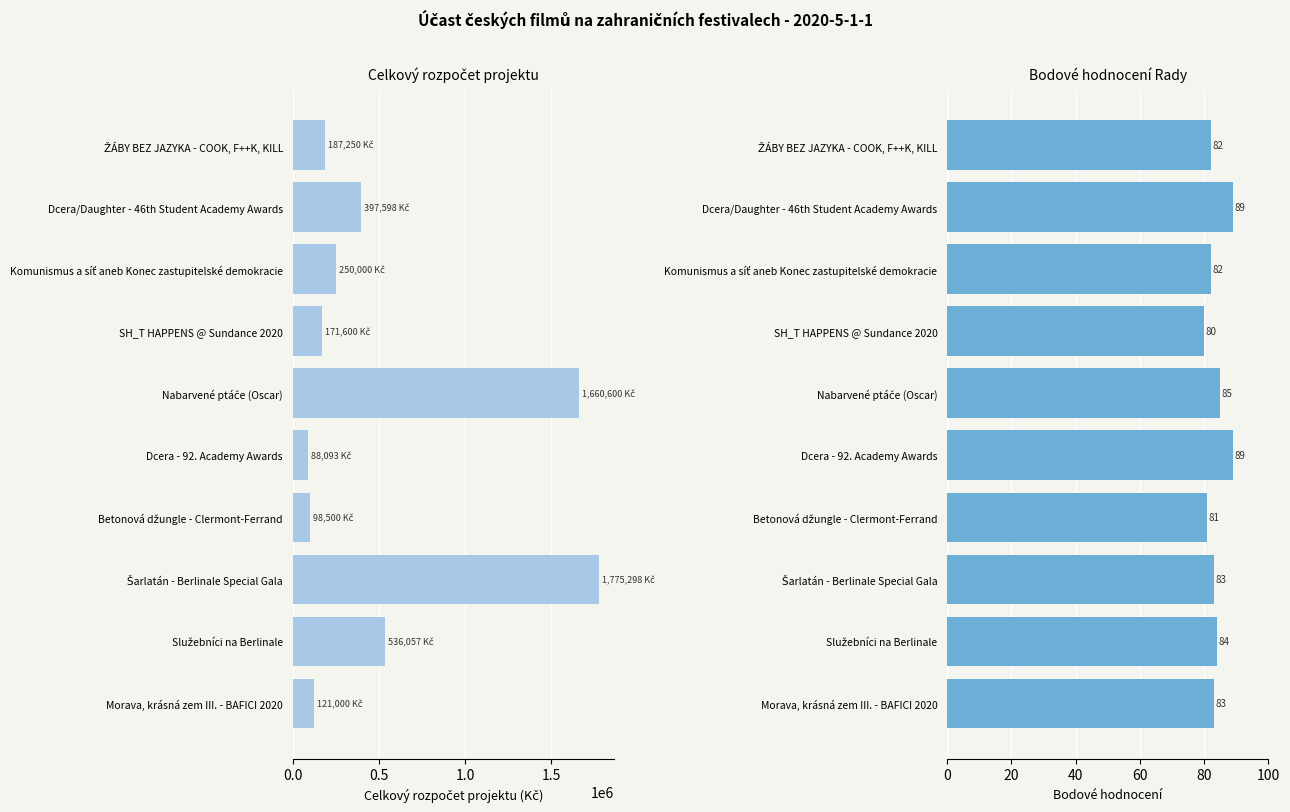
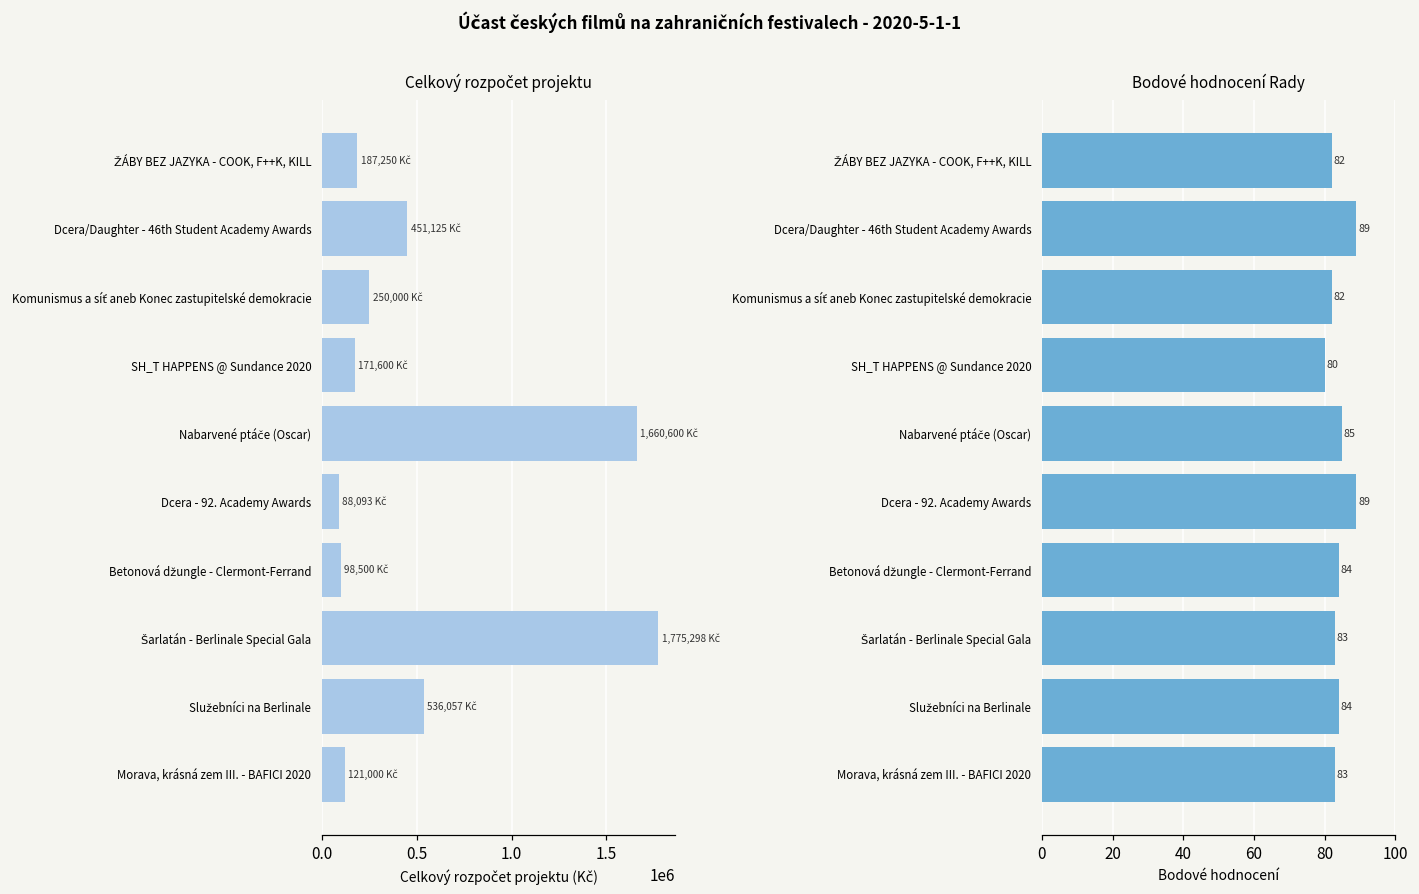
Celkový rozpočet projektu, Dcera/Daughter - 46th Student Academy Awards: 397,598 -> 451,125
Bodové hodnocení Rady, Betonová džungle - Clermont-Ferrand: 81 -> 84
